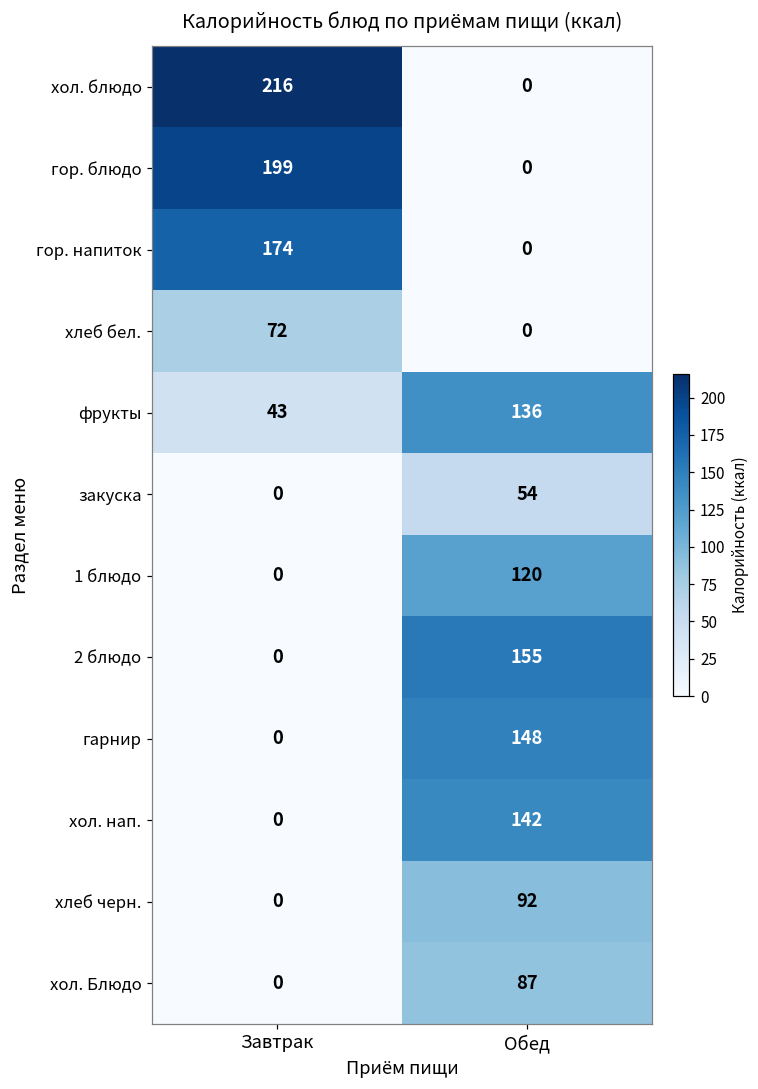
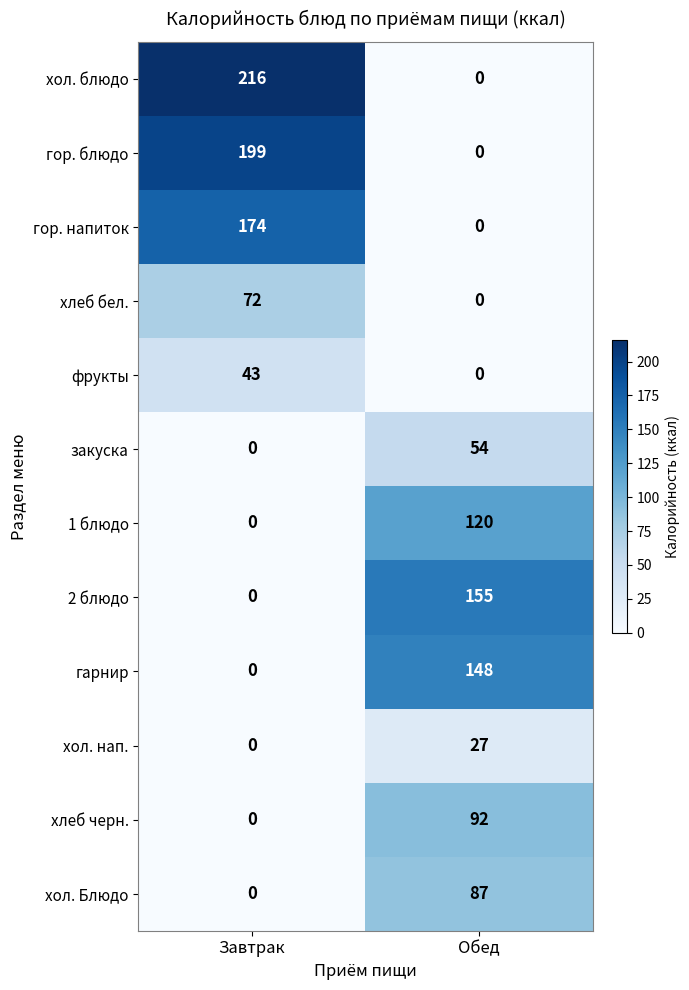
фрукты, Обед: 136 -> 0
хол. нап., Обед: 142 -> 27
